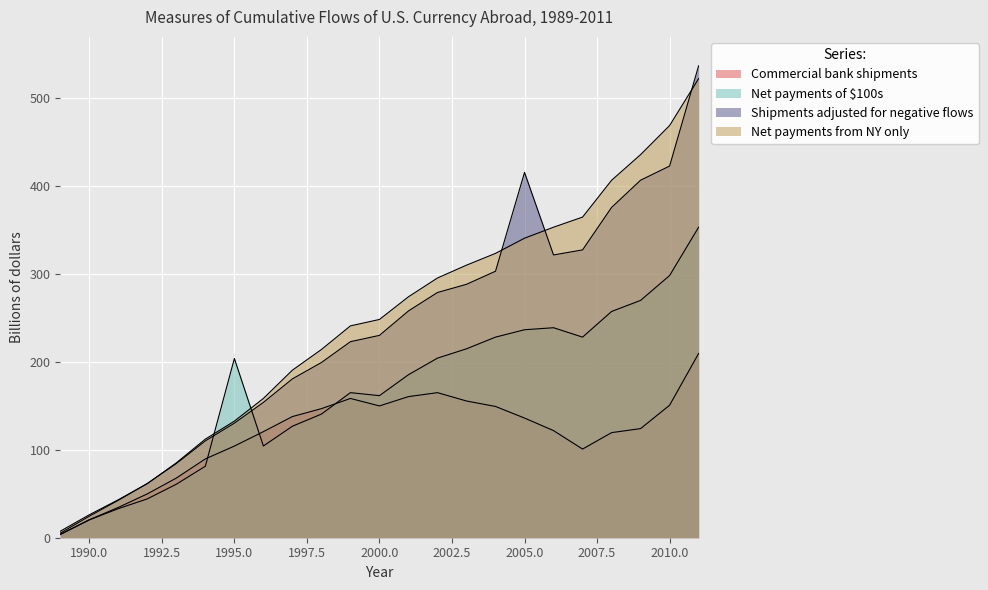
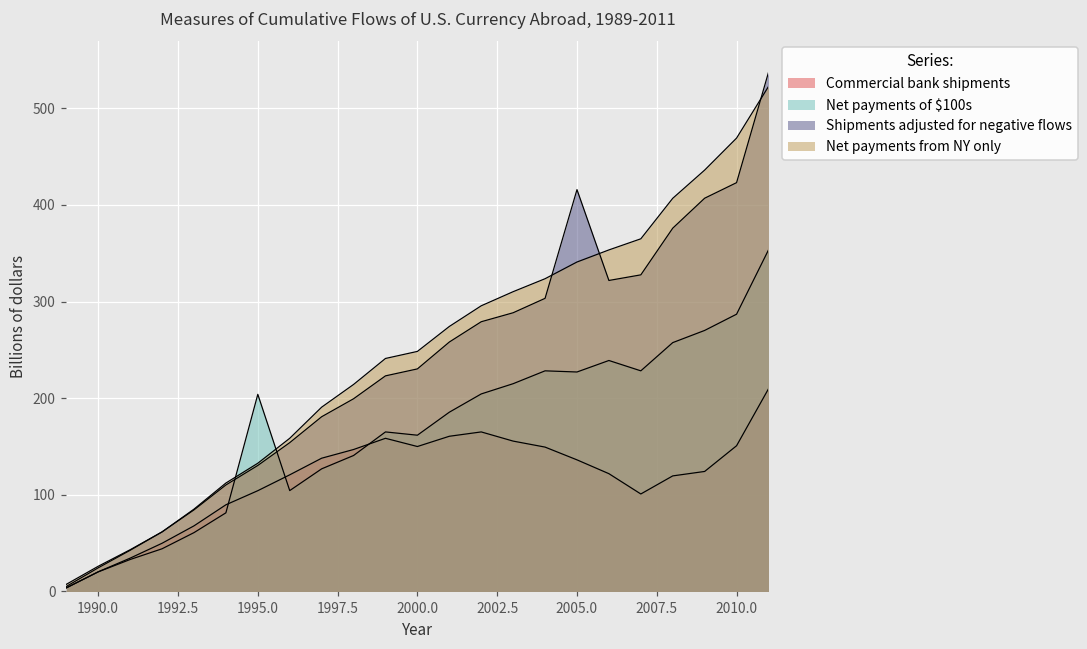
Net payments of $100s, 2005.0: 240 -> 230
Net payments of $100s, 2010.0: 300 -> 290
